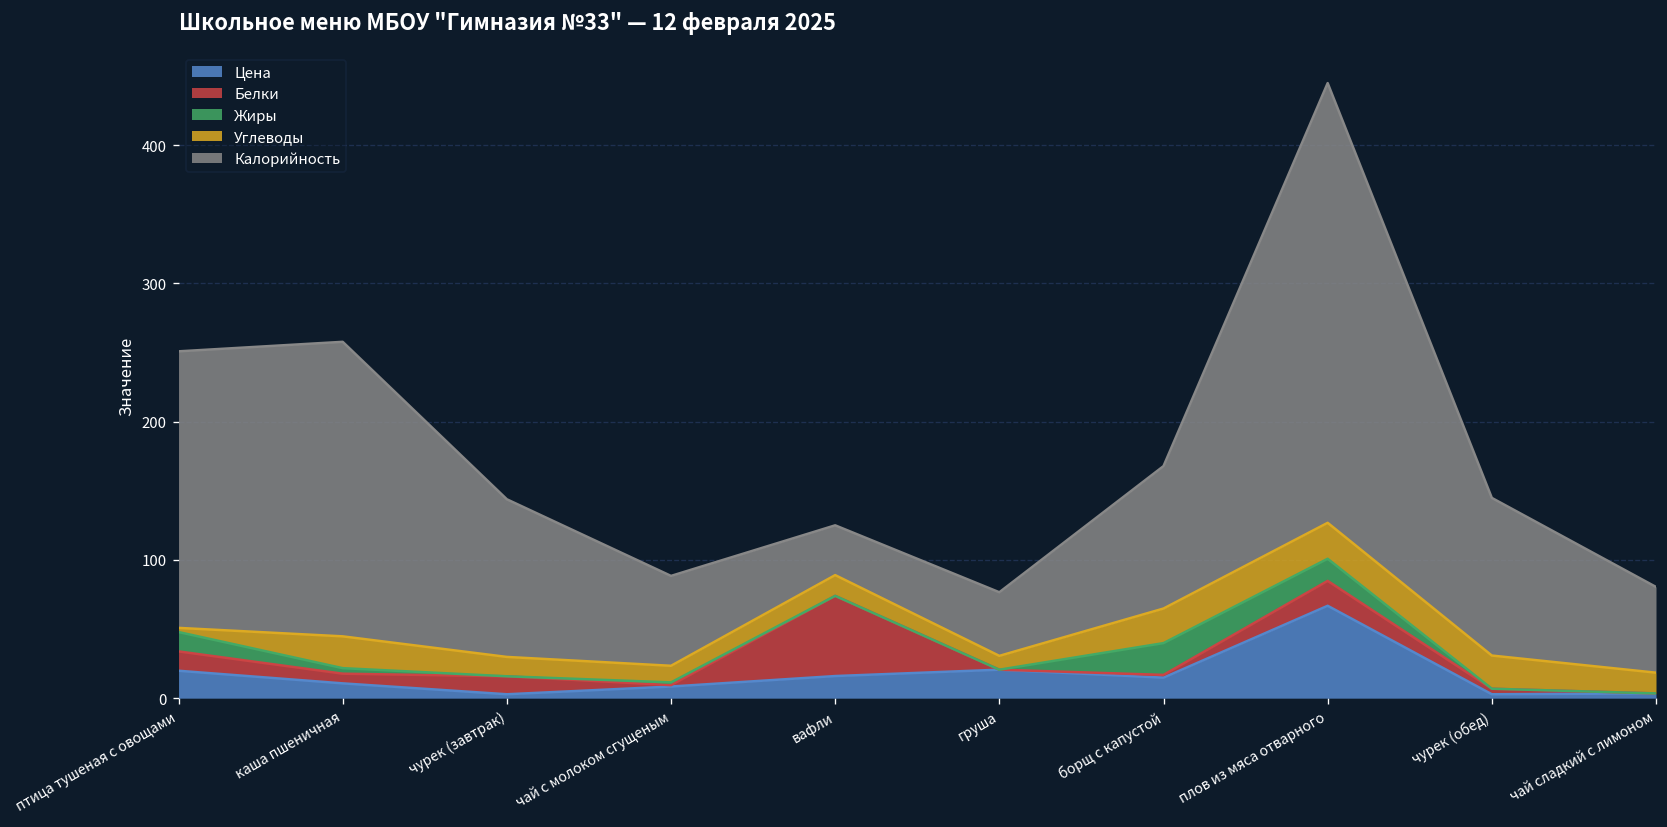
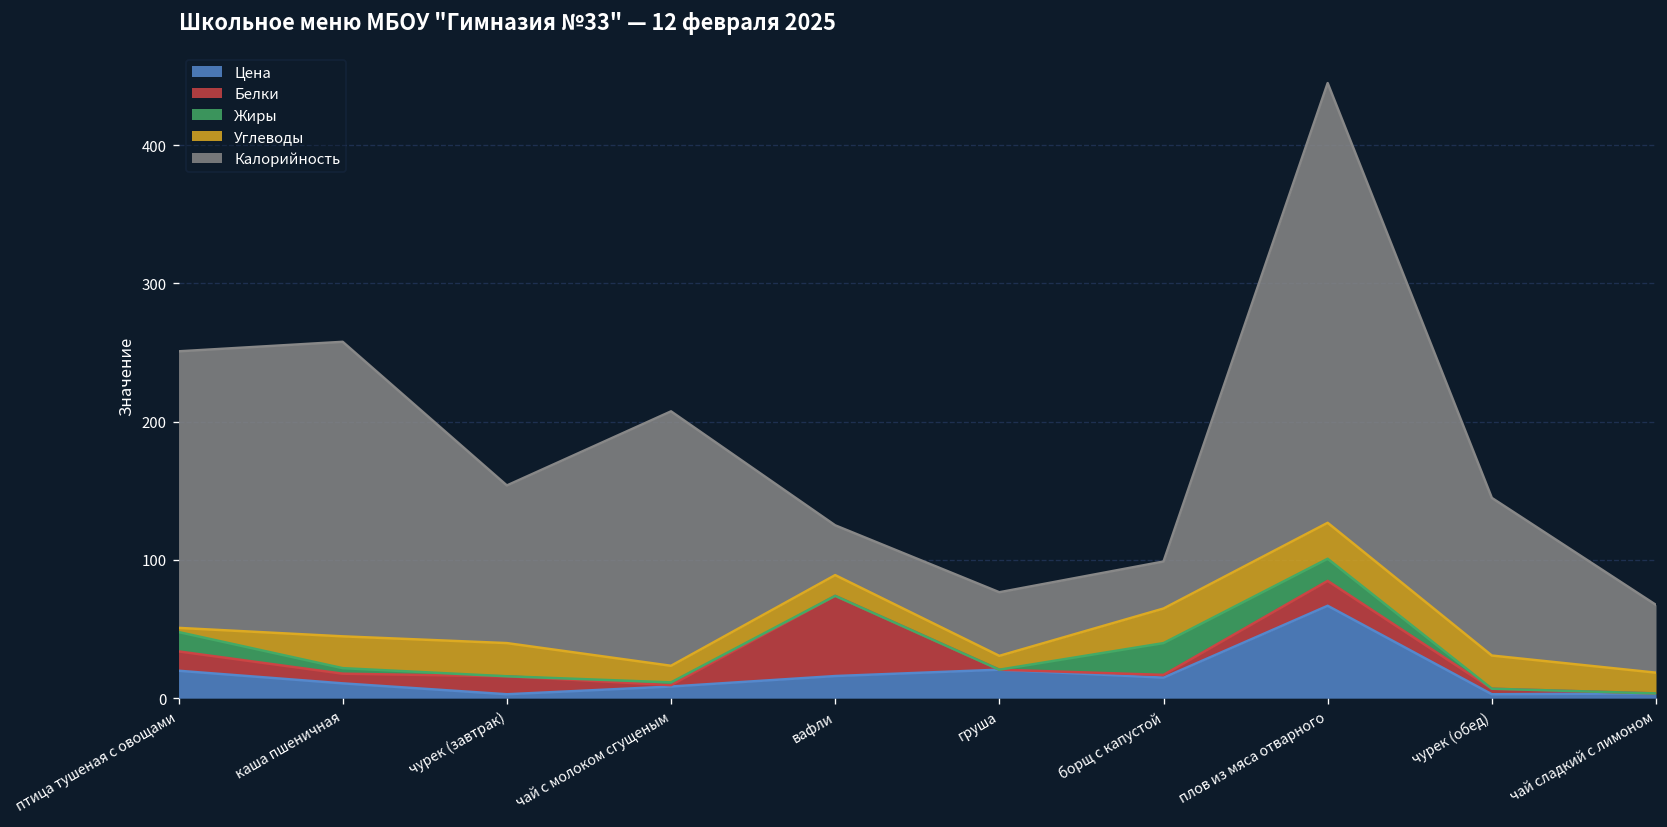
Углеводы, чурек (завтрак): 14 -> 24
Калорийность, чай с молоком сгущеным: 65 -> 184
Калорийность, борщ с капустой: 103 -> 34
Калорийность, чай сладкий с лимоном: 62 -> 49
